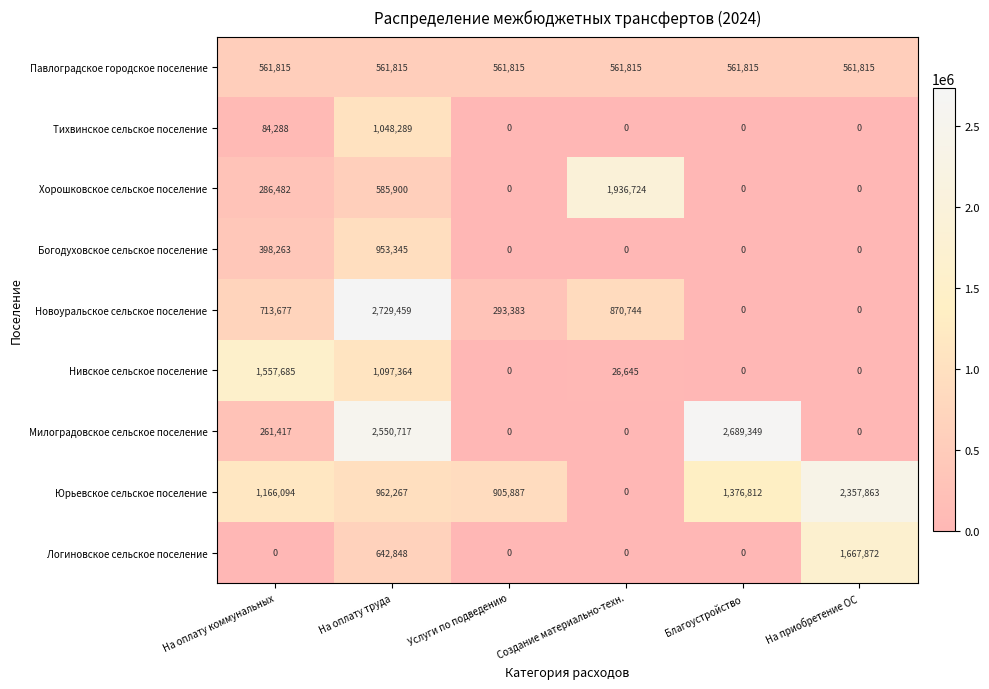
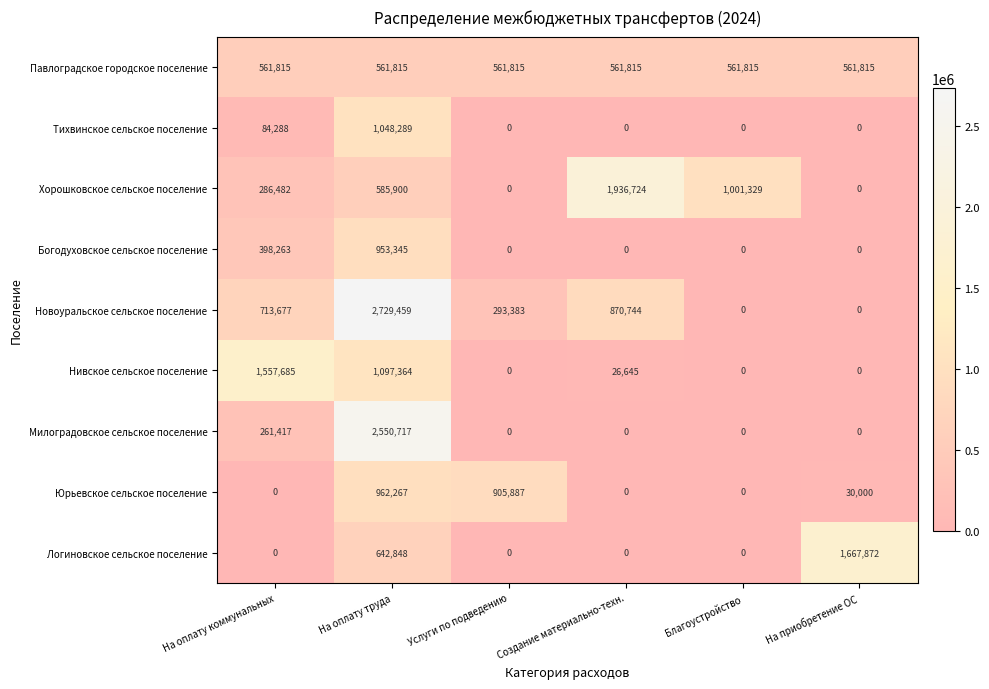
Хорошковское сельское поселение, Благоустройство: 0 -> 1,001,329
Милоградовское сельское поселение, Благоустройство: 2,689,349 -> 0
Юрьевское сельское поселение, На оплату коммунальных: 1,166,094 -> 0
Юрьевское сельское поселение, Благоустройство: 1,376,812 -> 0
Юрьевское сельское поселение, На приобретение ОС: 2,357,863 -> 30,000
